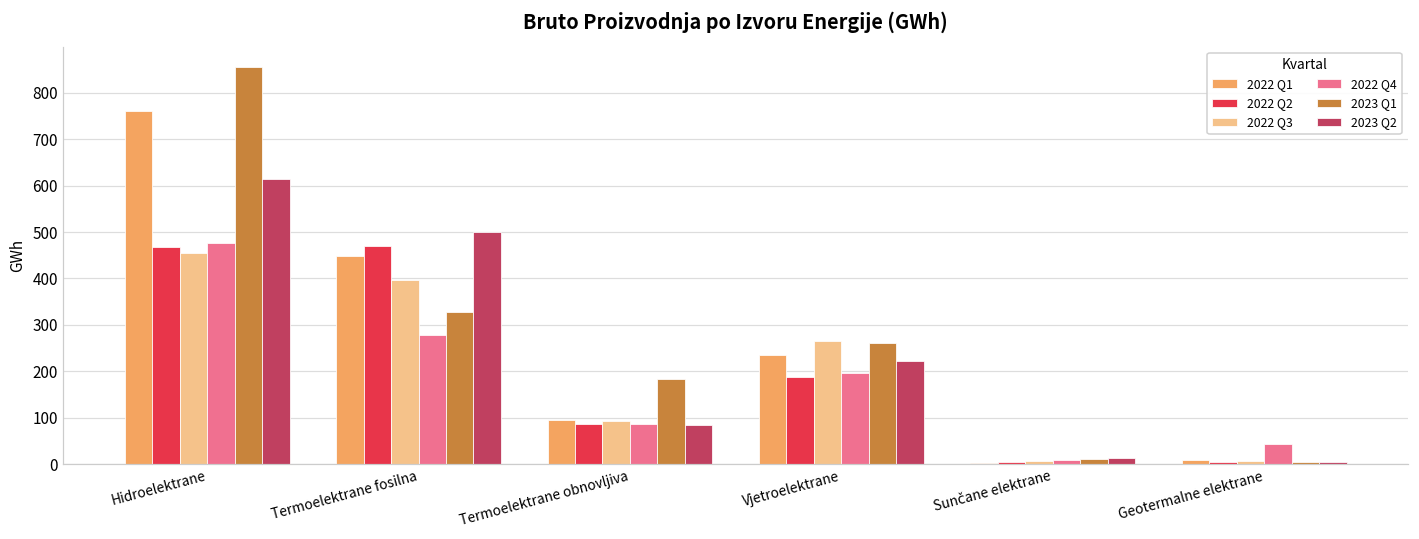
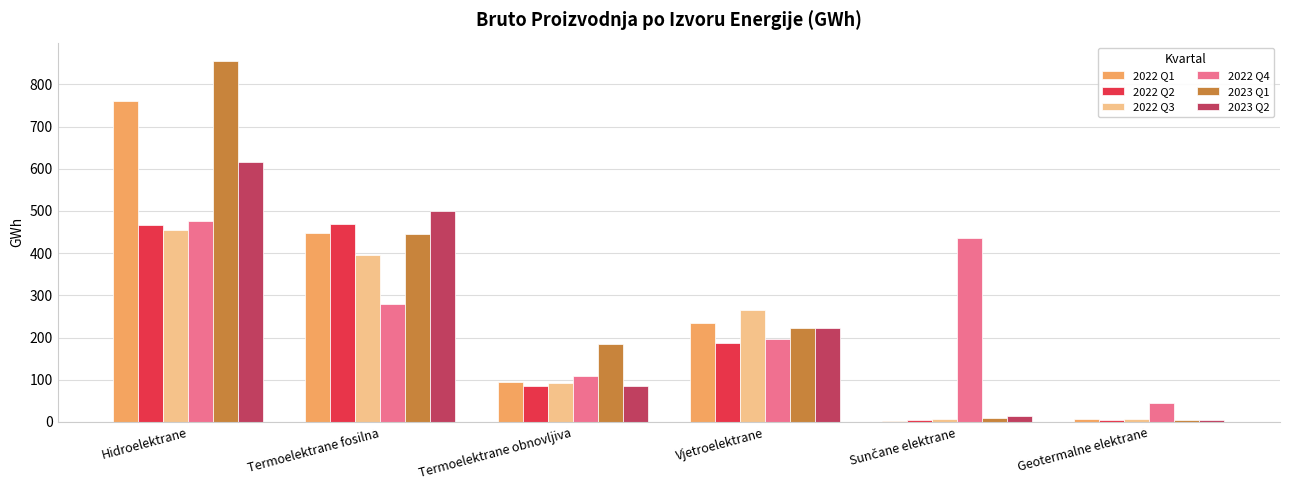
2023 Q1, Termoelektrane fosilna: 330 -> 450
2022 Q4, Termoelektrane obnovljiva: 90 -> 110
2023 Q1, Vjetroelektrane: 260 -> 220
2022 Q4, Sunčane elektrane: 10 -> 440
